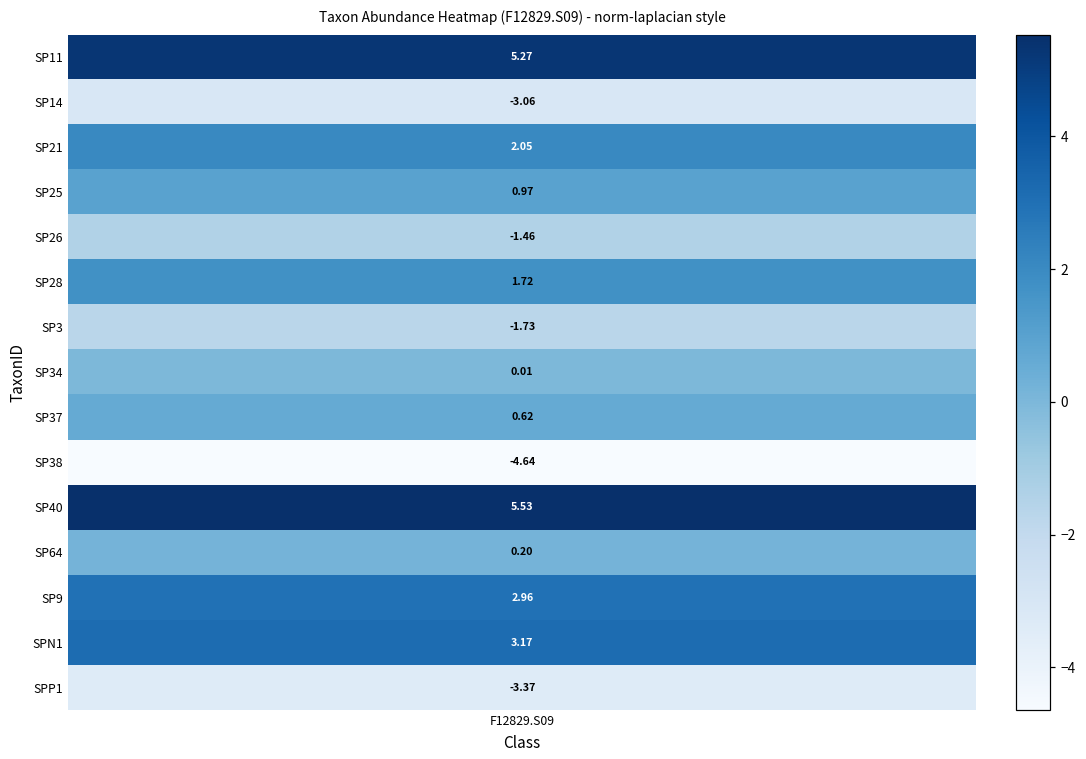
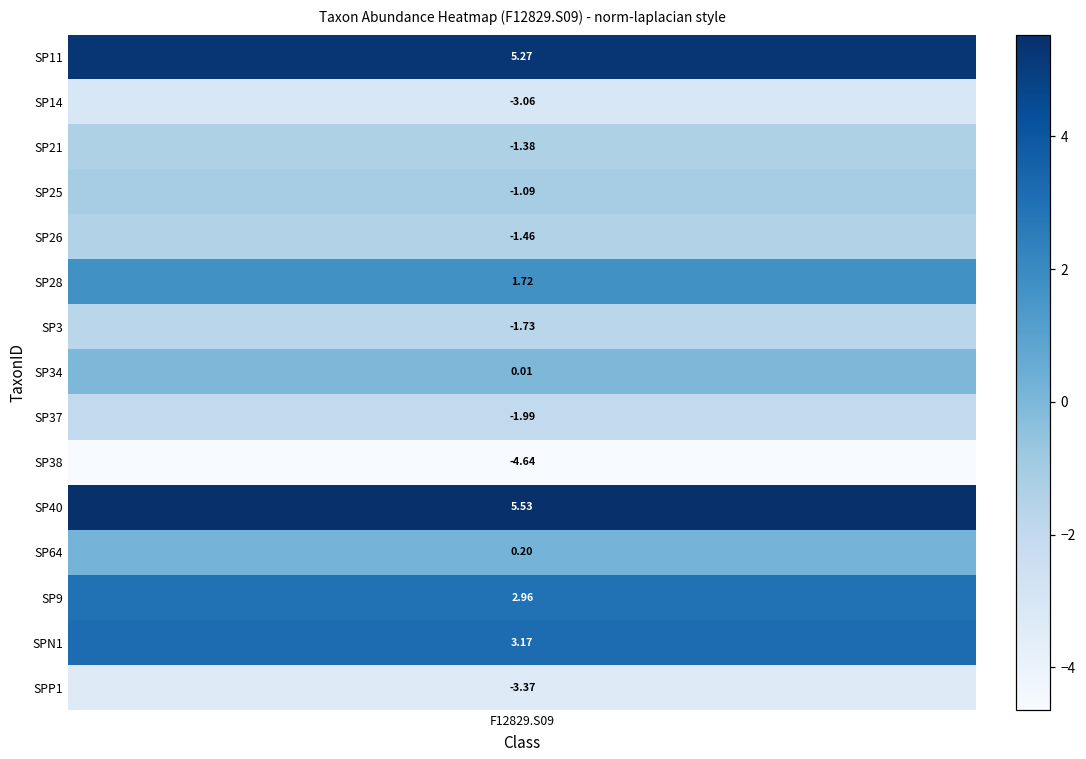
SP21, F12829.S09: 2.05 -> -1.38
SP25, F12829.S09: 0.97 -> -1.09
SP37, F12829.S09: 0.62 -> -1.99
